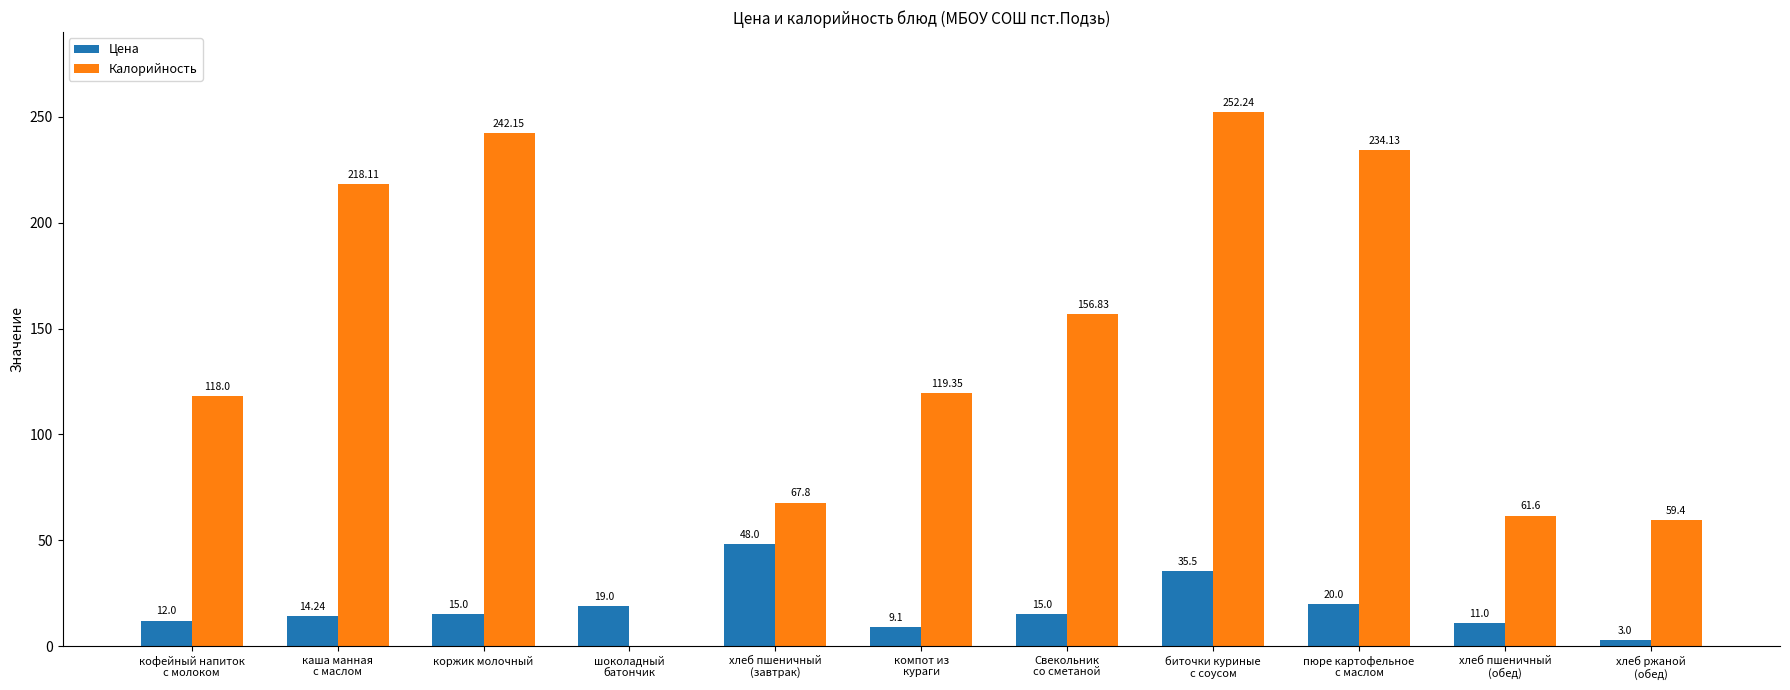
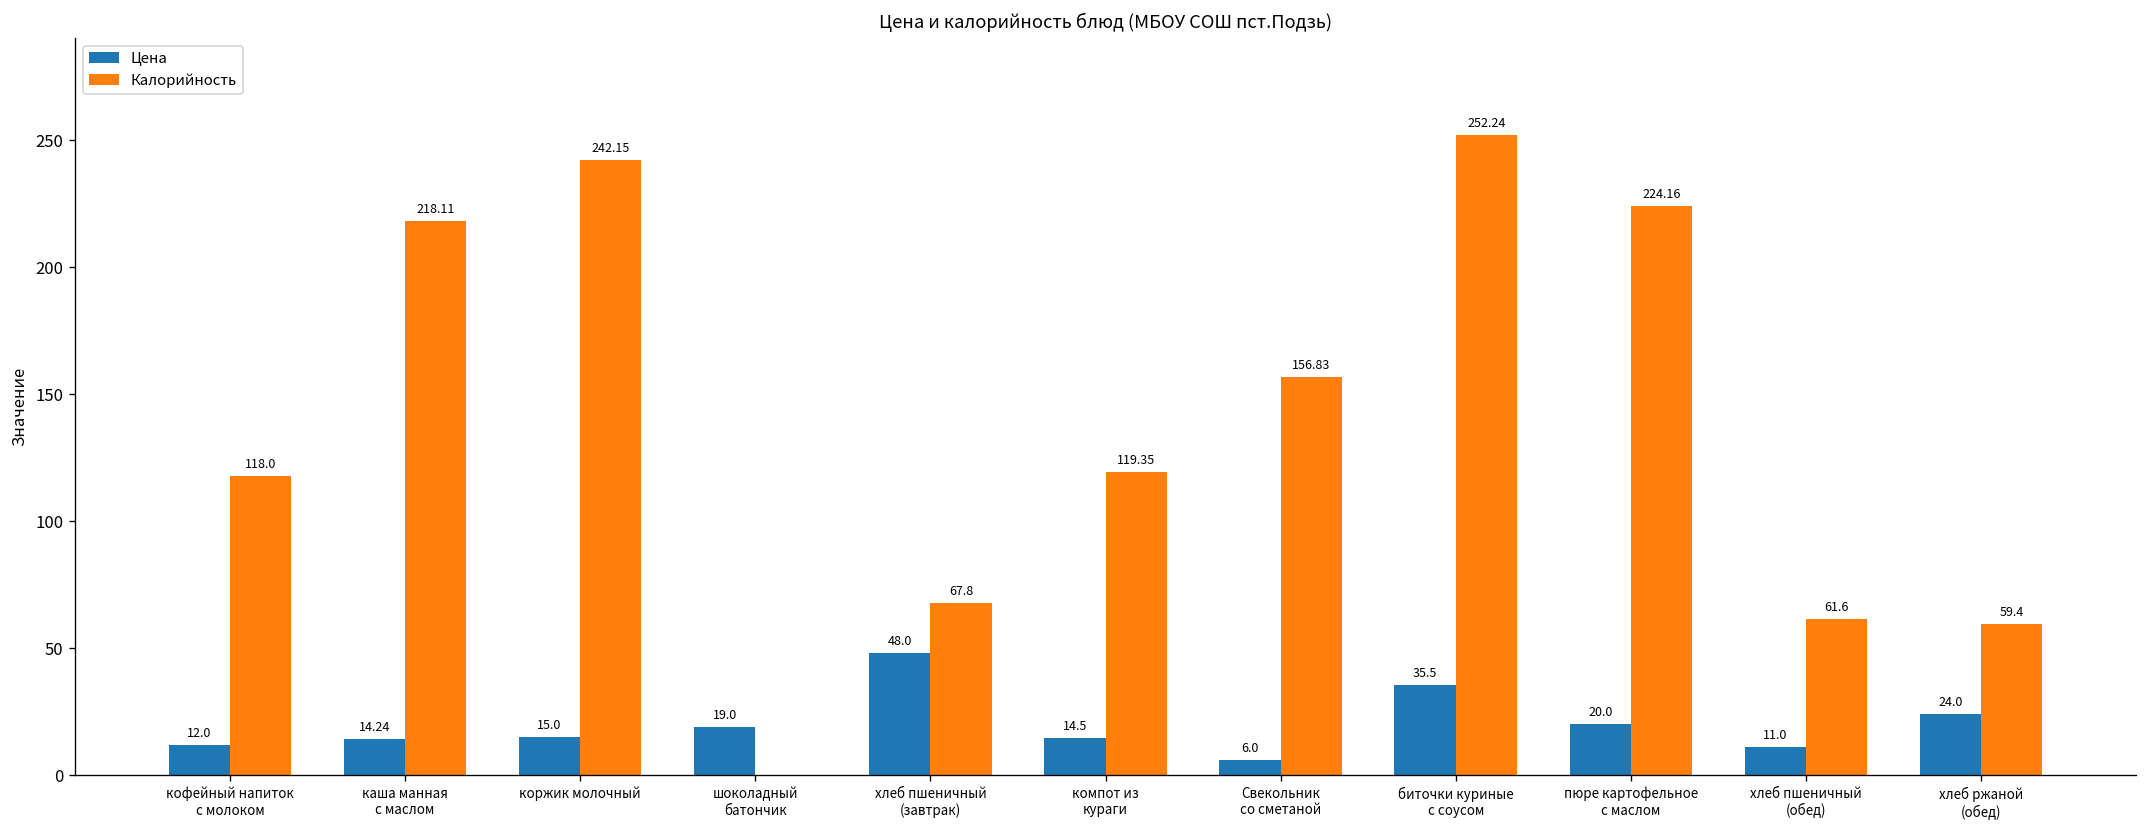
Цена, компот из кураги: 9.1 -> 14.5
Цена, Свекольник со сметаной: 15.0 -> 6.0
Калорийность, пюре картофельное с маслом: 234.13 -> 224.16
Цена, хлеб ржаной (обед): 3.0 -> 24.0
